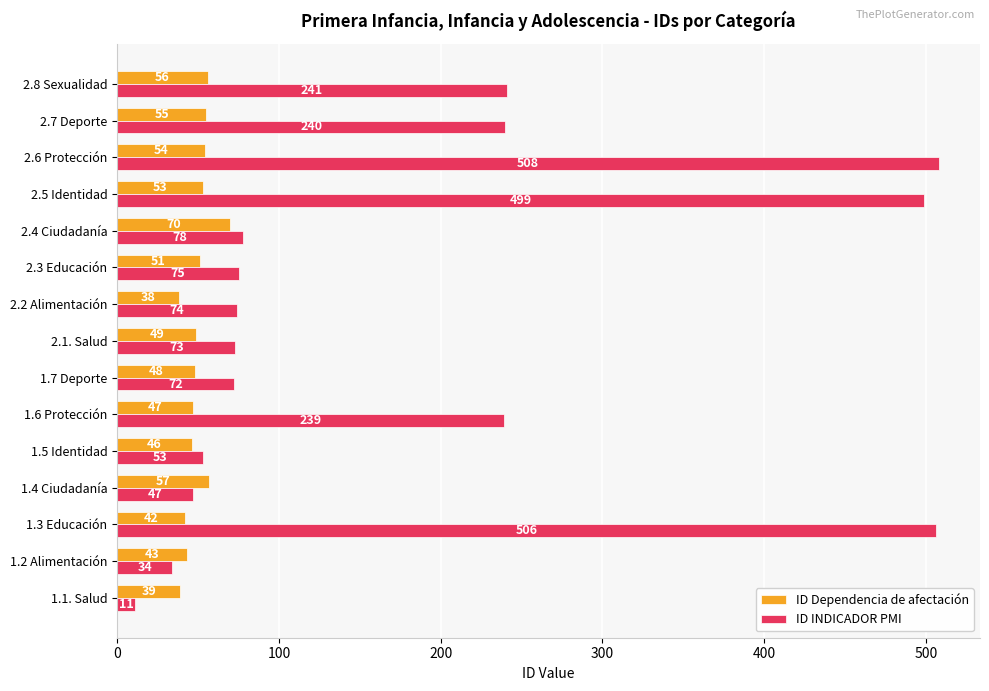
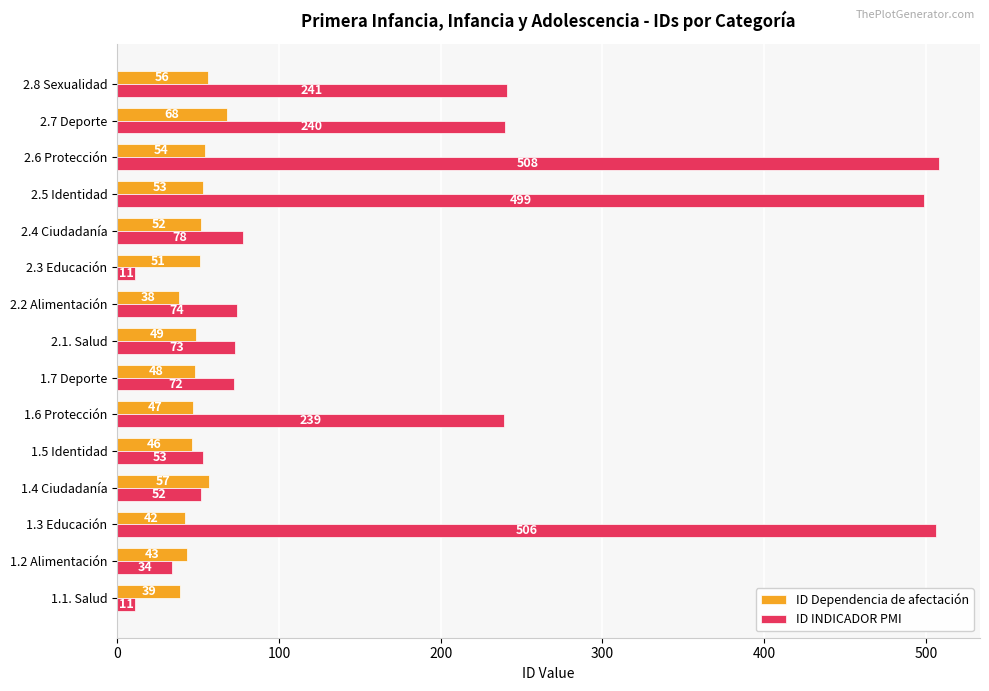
ID Dependencia de afectación, 2.7 Deporte: 55 -> 68
ID Dependencia de afectación, 2.4 Ciudadanía: 70 -> 52
ID INDICADOR PMI, 2.3 Educación: 75 -> 11
ID INDICADOR PMI, 1.4 Ciudadanía: 47 -> 52
